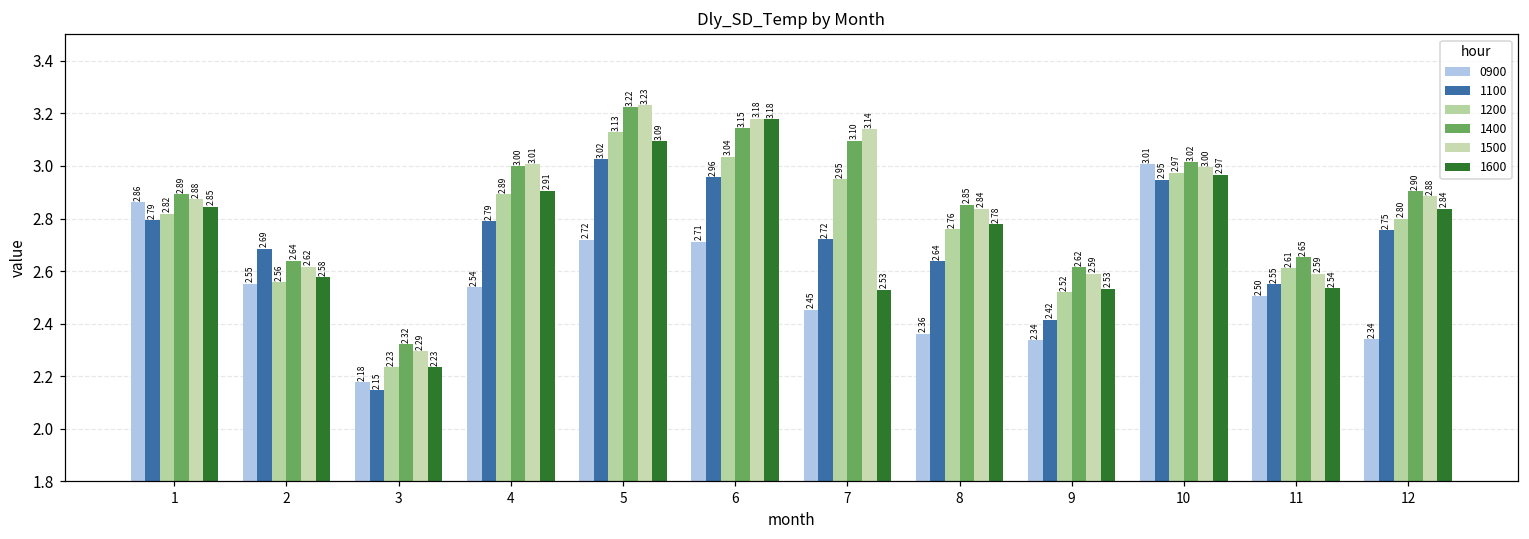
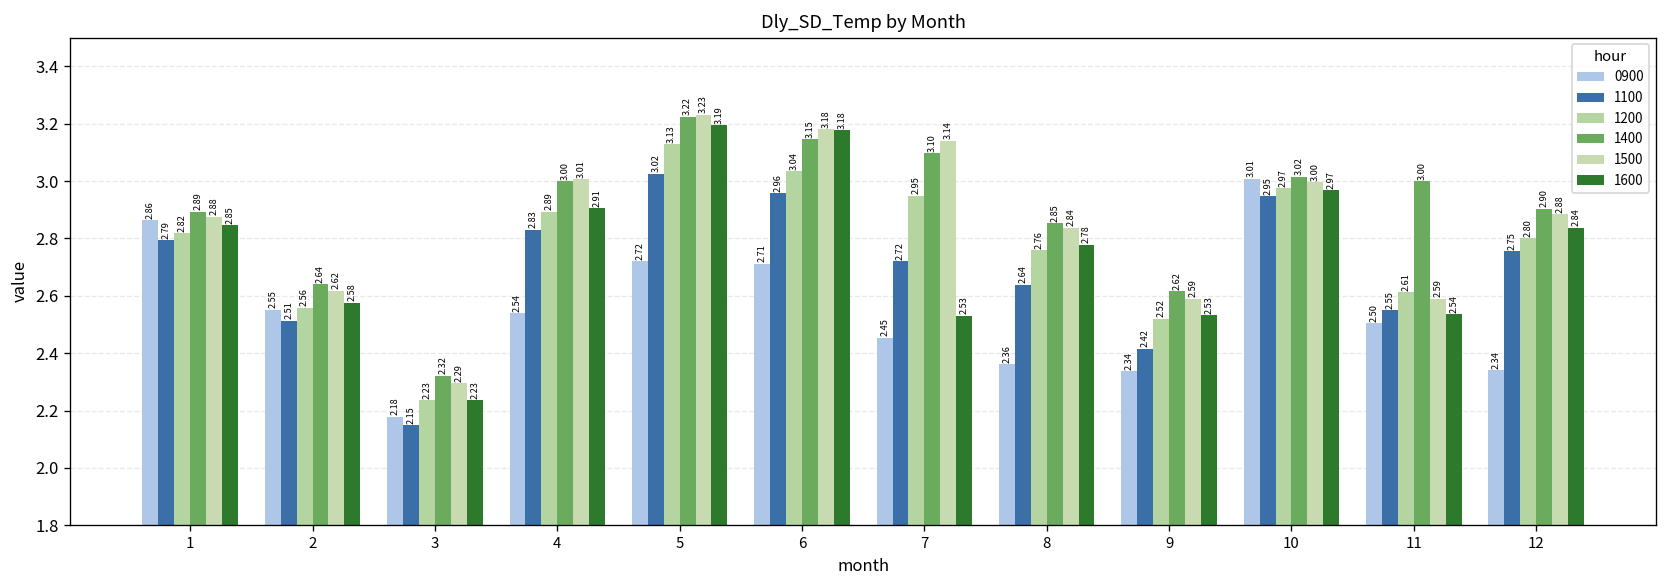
1100, 2: 2.69 -> 2.51
1100, 4: 2.79 -> 2.83
1600, 5: 3.09 -> 3.19
1400, 11: 2.65 -> 3.00
